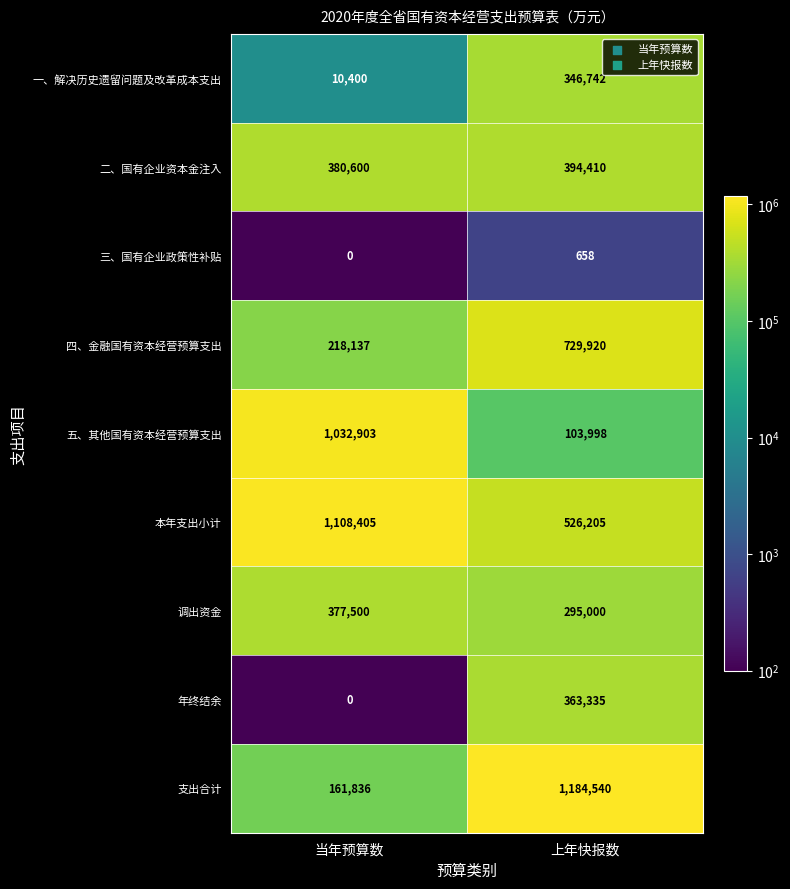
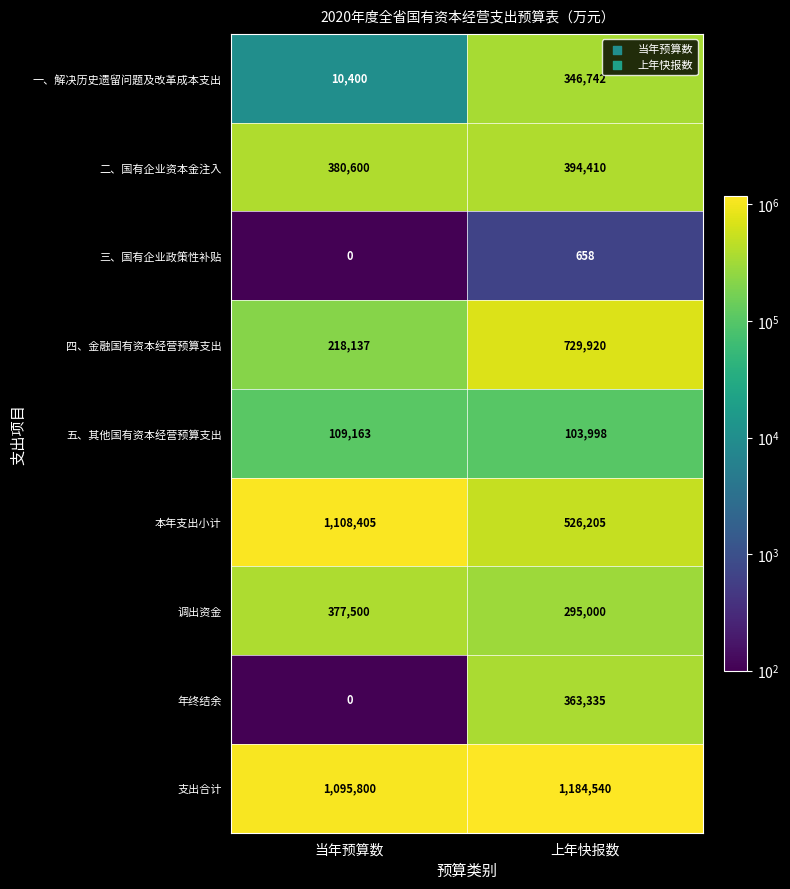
五、其他国有资本经营预算支出, 当年预算数: 1,032,903 -> 109,163
支出合计, 当年预算数: 161,836 -> 1,095,800
